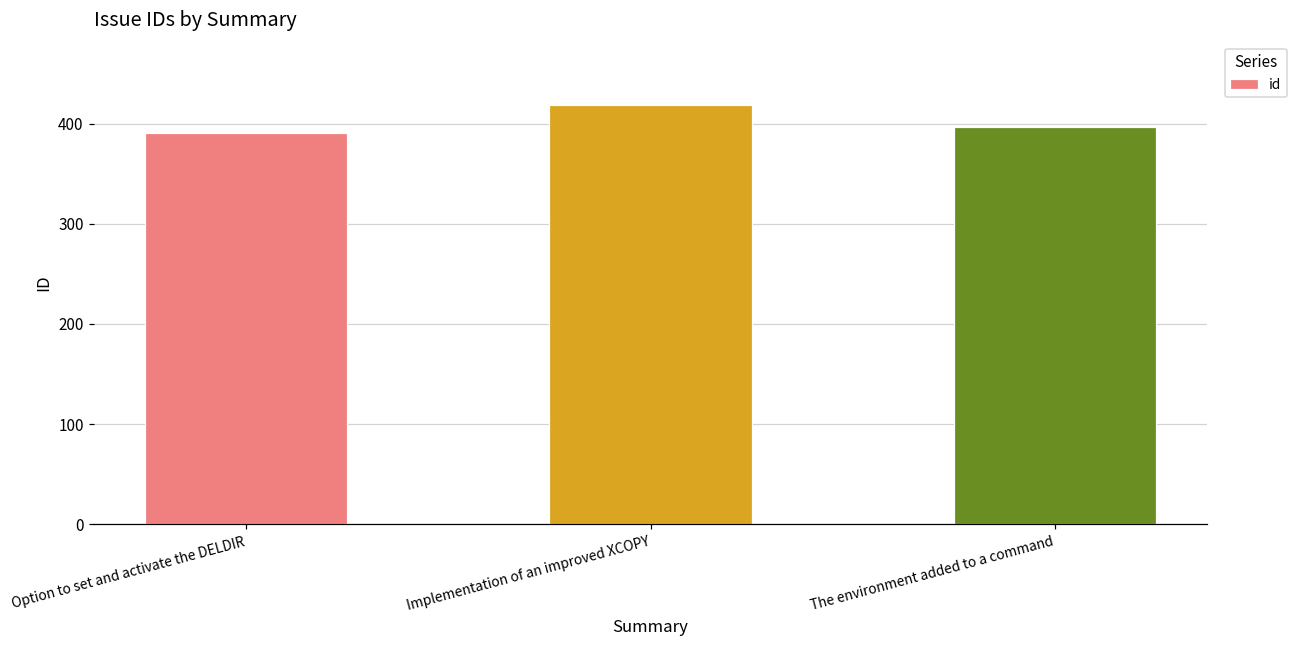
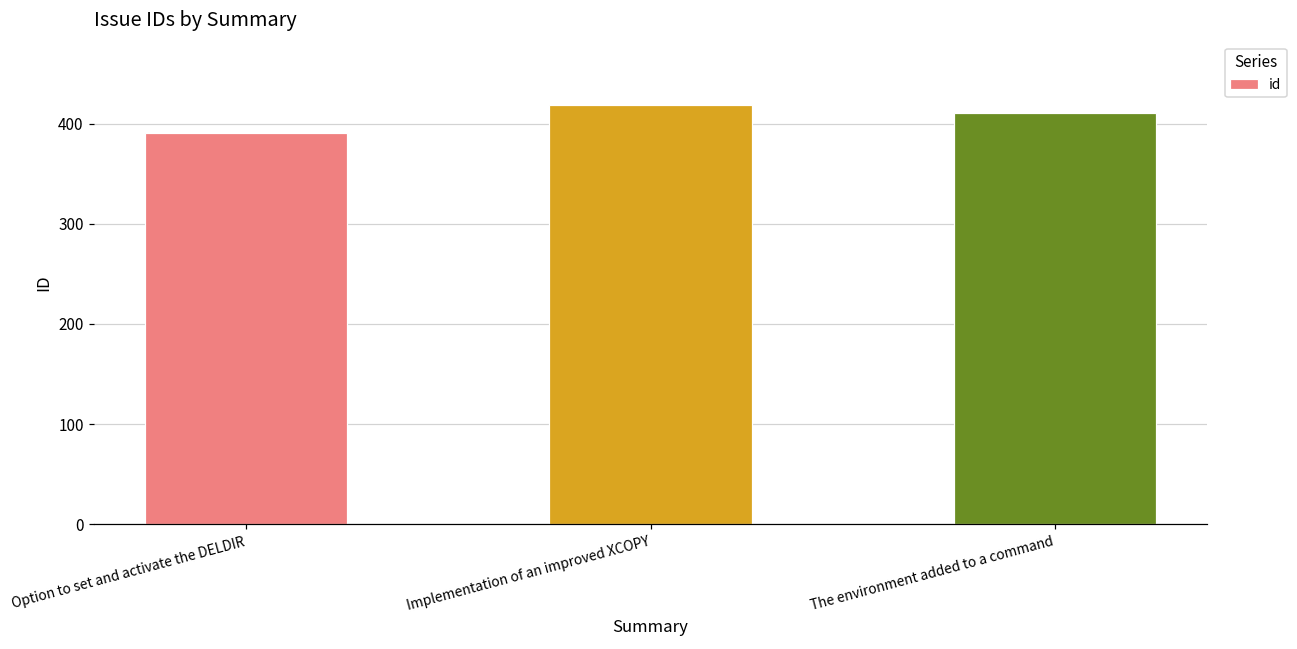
The environment added to a command: 400 -> 410
